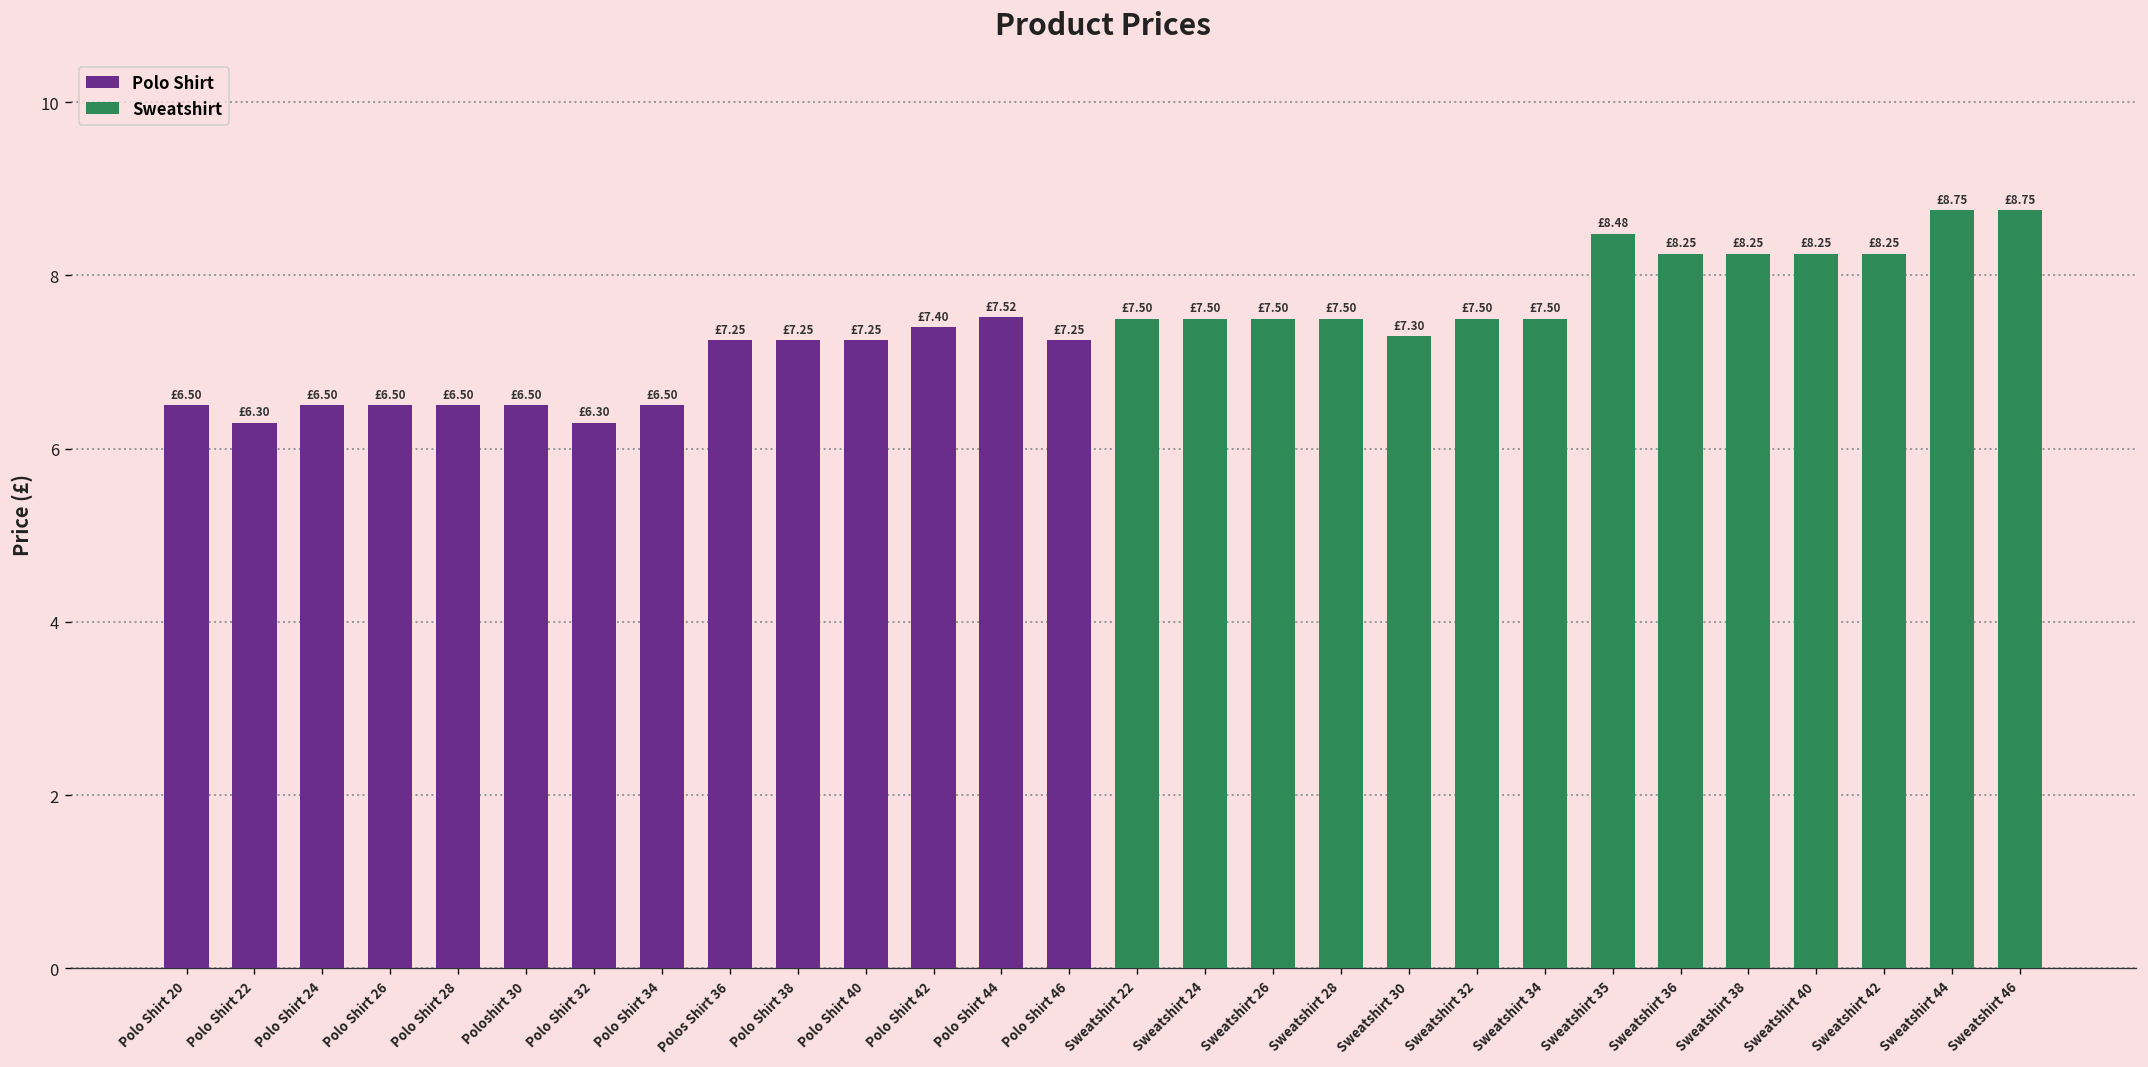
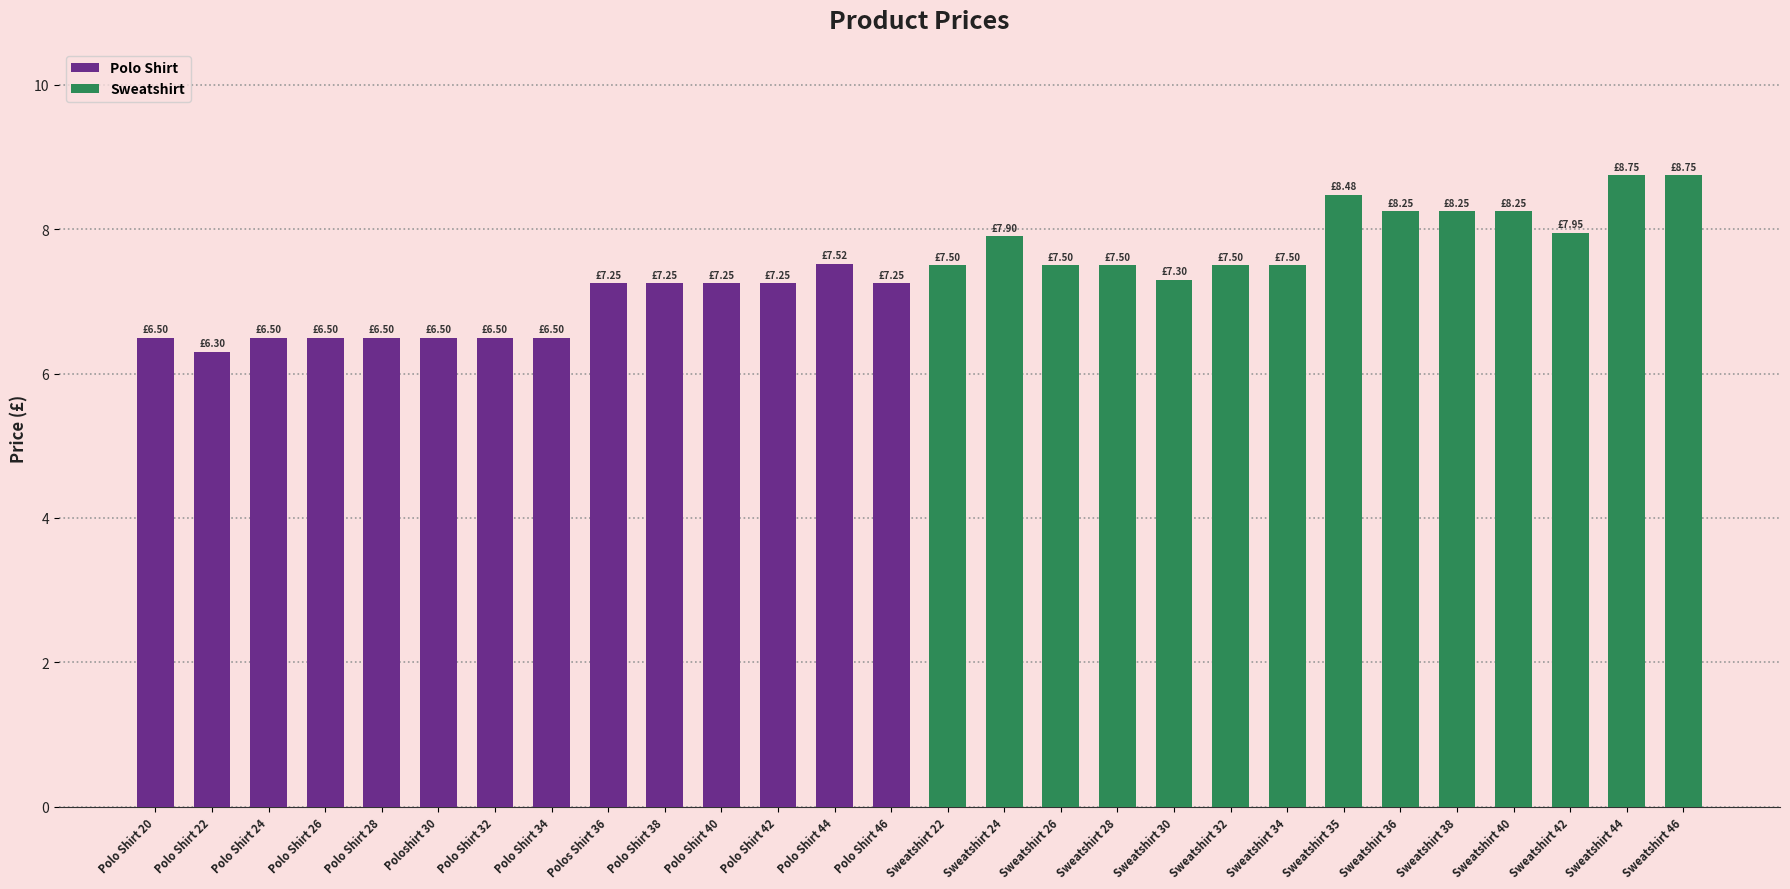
Polo Shirt, Polo Shirt 32: £6.30 -> £6.50
Polo Shirt, Polo Shirt 42: £7.40 -> £7.25
Sweatshirt, Sweatshirt 24: £7.50 -> £7.90
Sweatshirt, Sweatshirt 42: £8.25 -> £7.95
